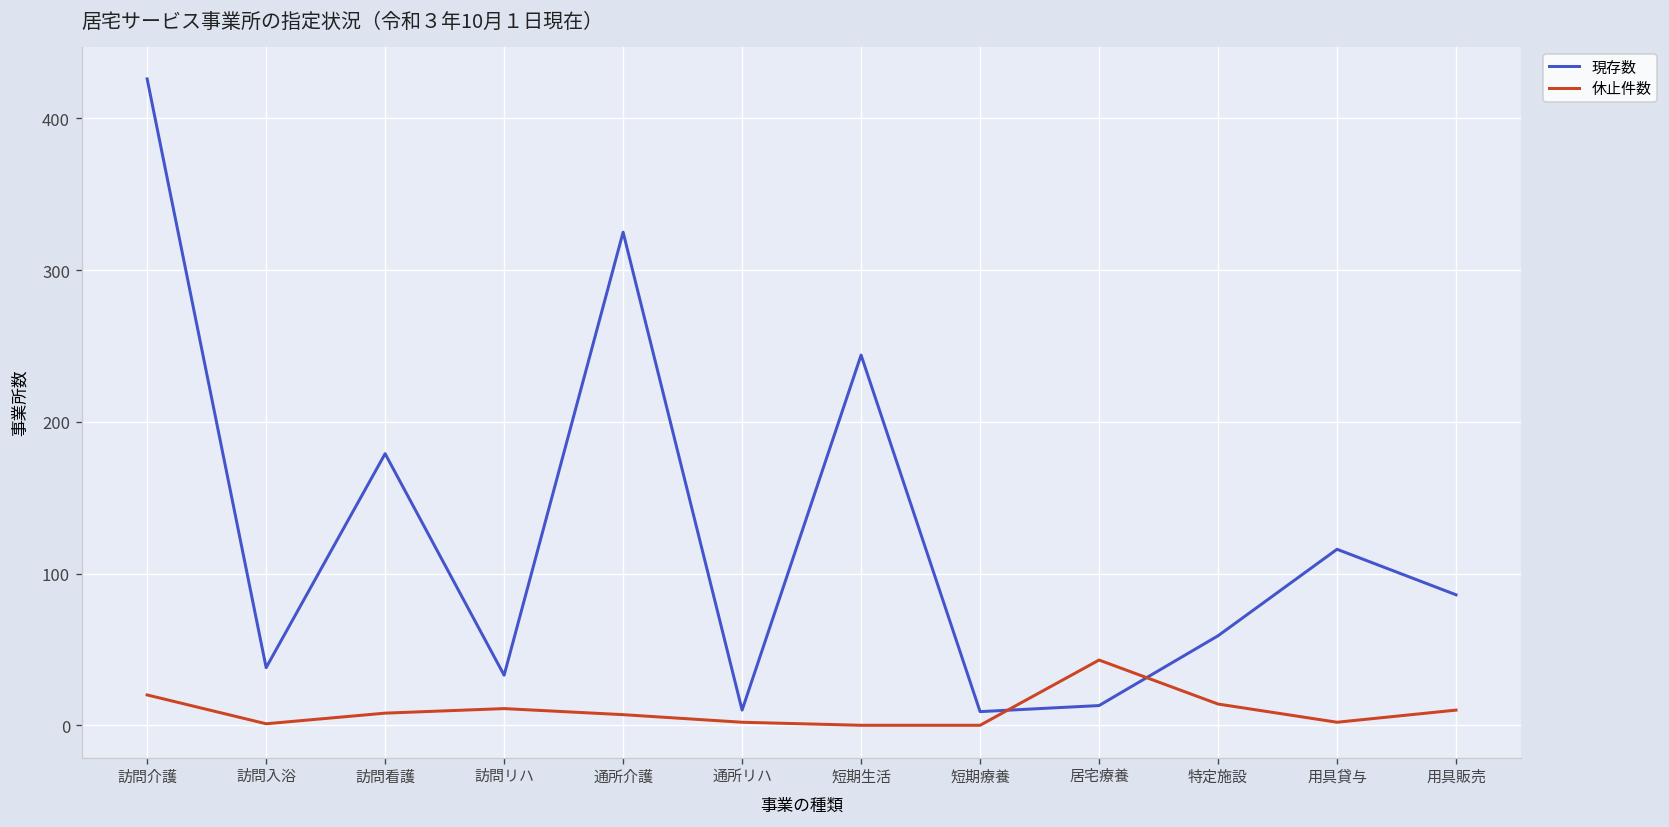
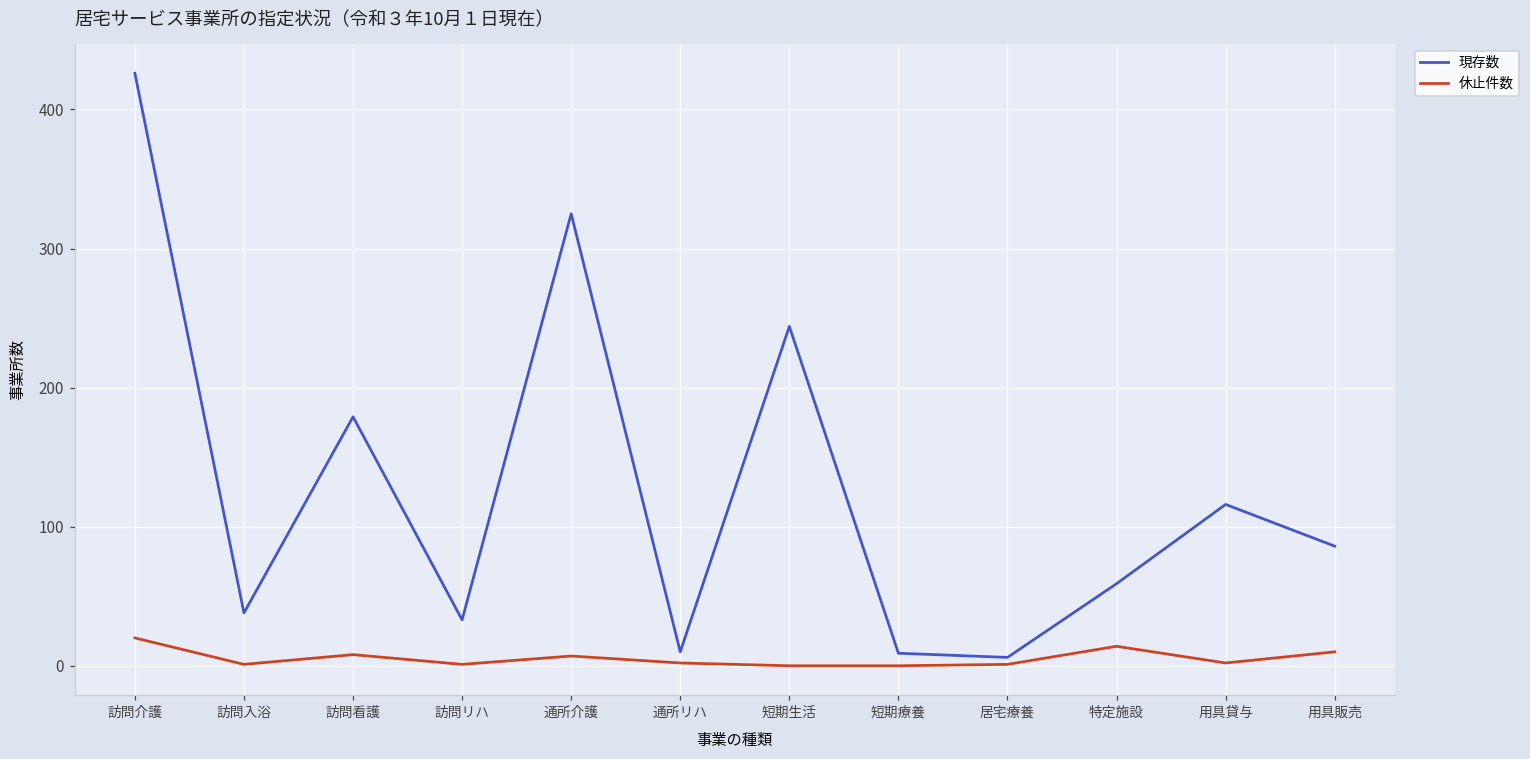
休止件数, 訪問リハ: 11 -> 1
現存数, 居宅療養: 13 -> 6
休止件数, 居宅療養: 43 -> 1
